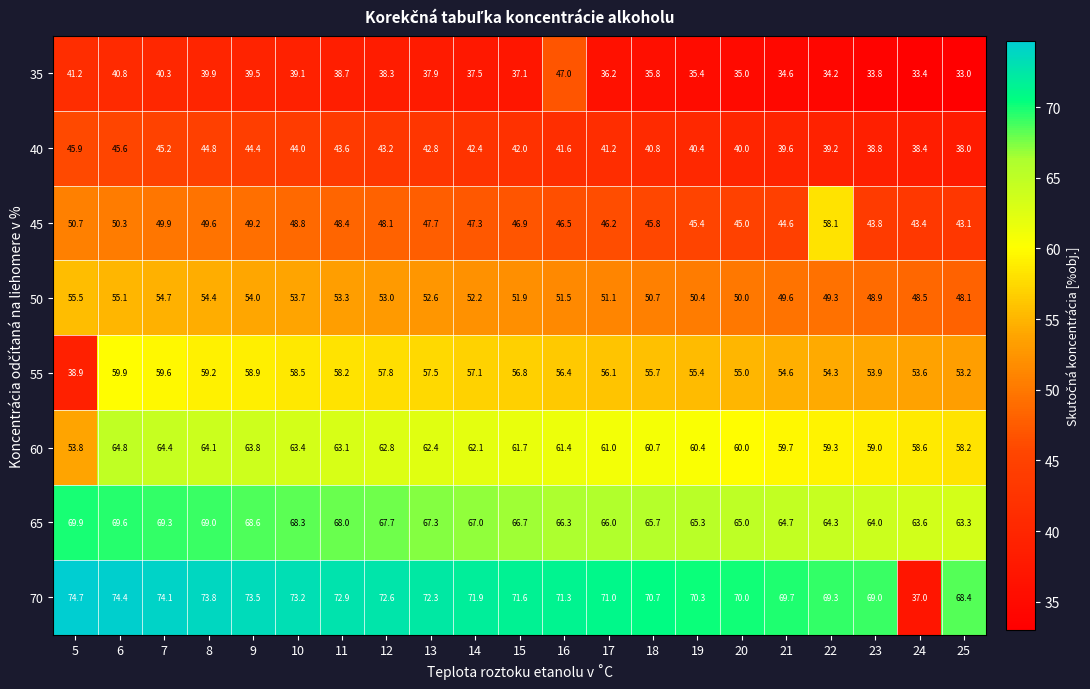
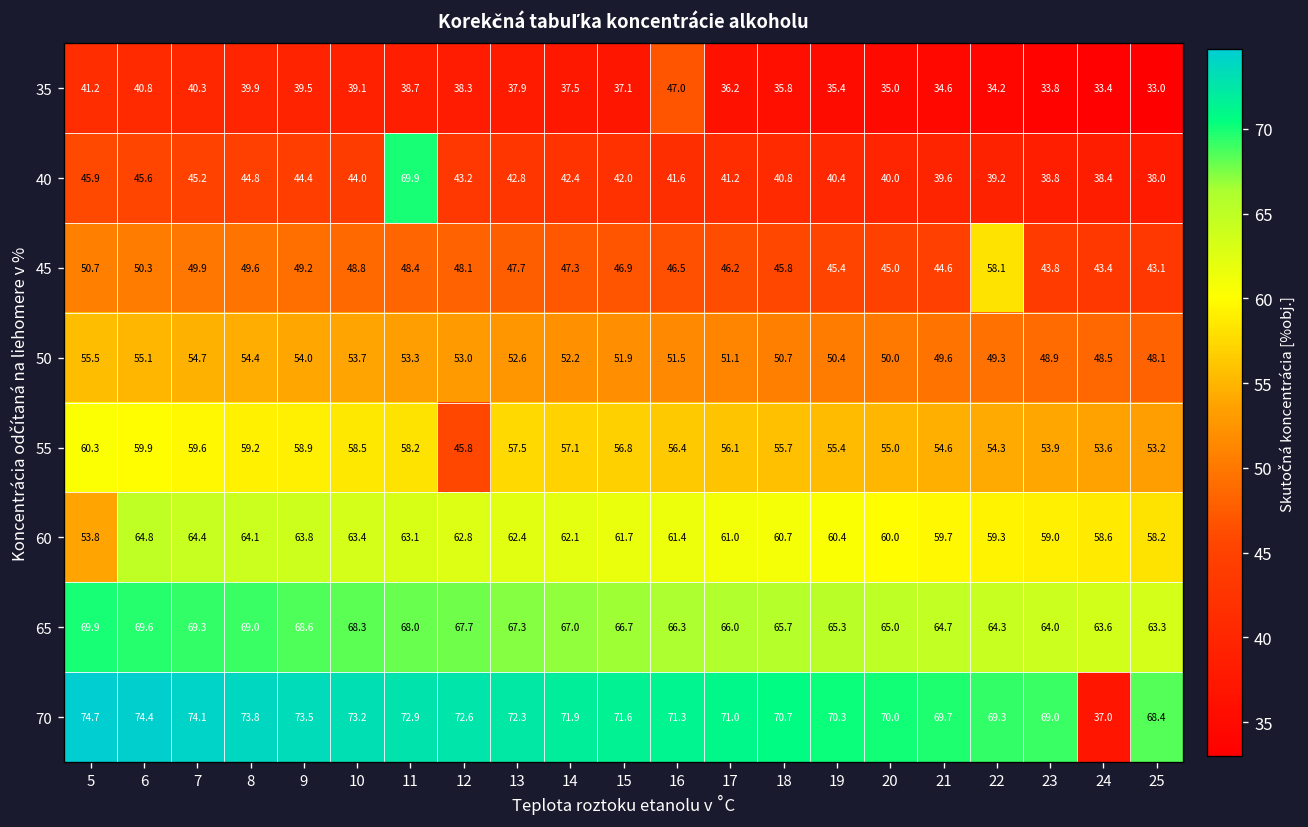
40, 11: 43.6 -> 69.9
55, 5: 38.9 -> 60.3
55, 12: 57.8 -> 45.8
